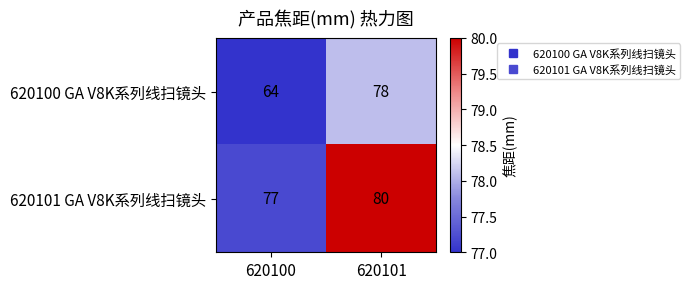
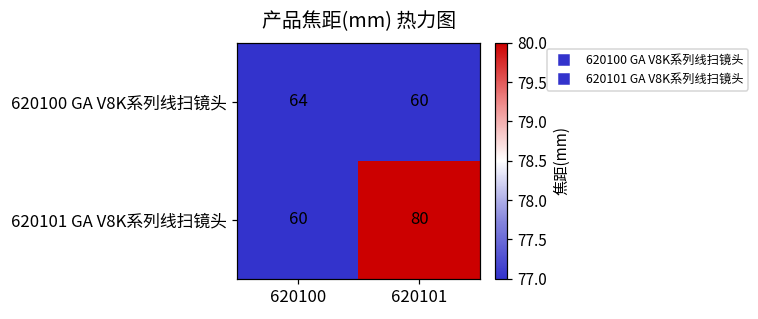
620100 GA V8K系列线扫镜头, 620101: 78 -> 60
620101 GA V8K系列线扫镜头, 620100: 77 -> 60
